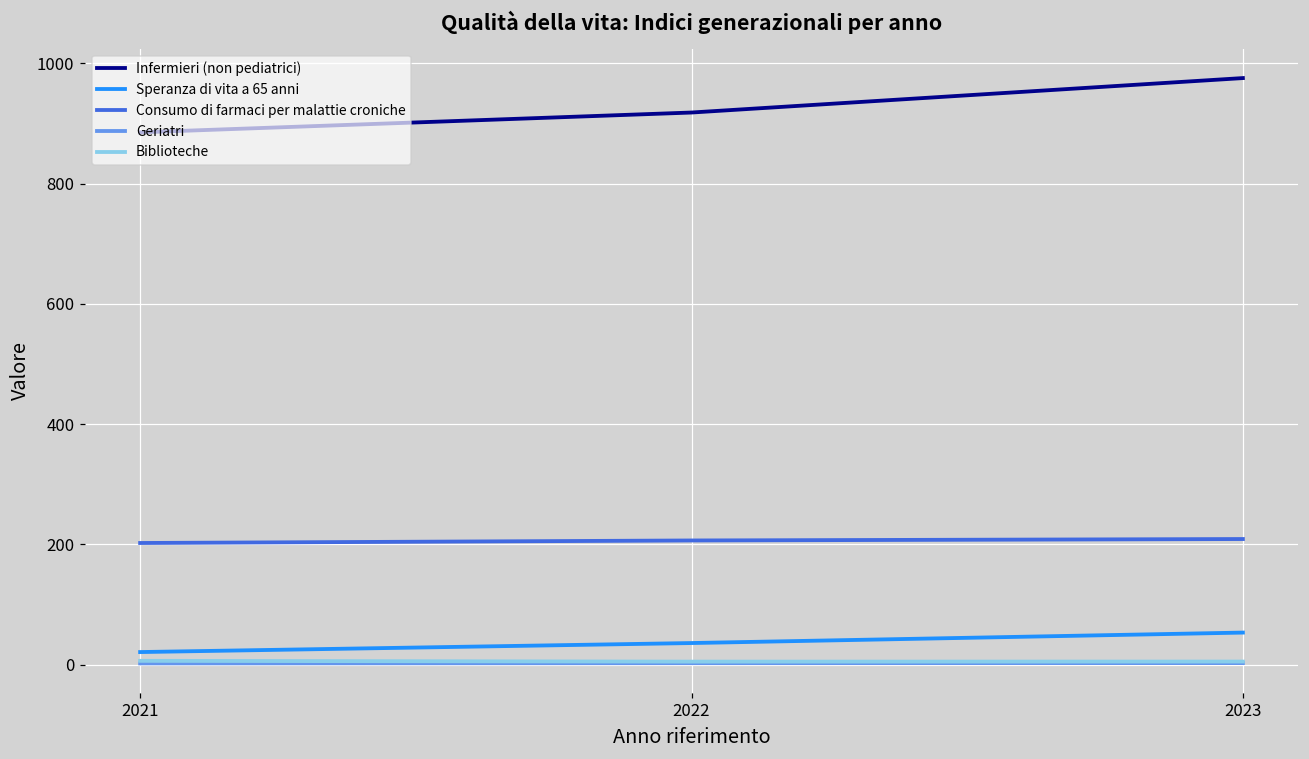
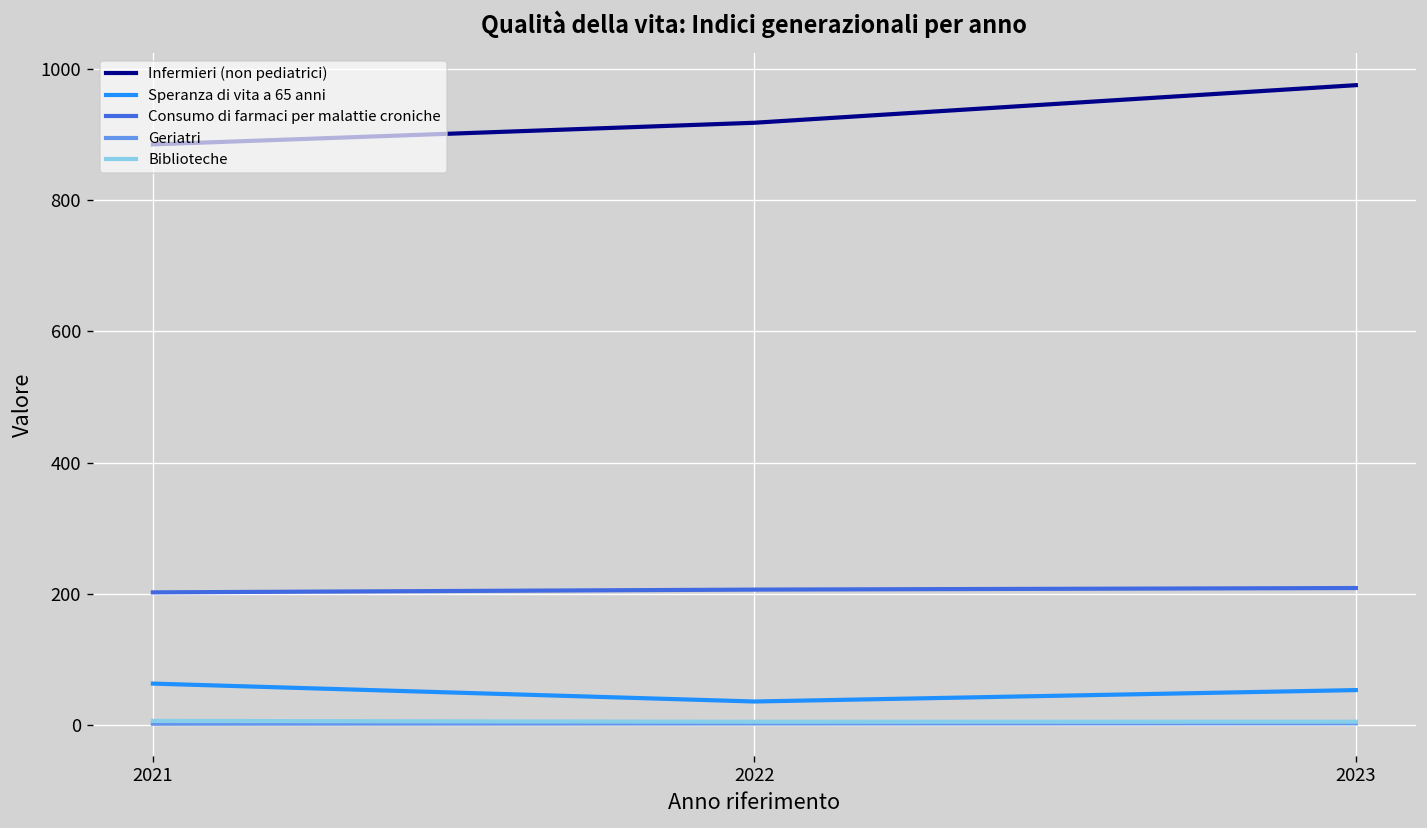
Speranza di vita a 65 anni, 2021: 20 -> 60
